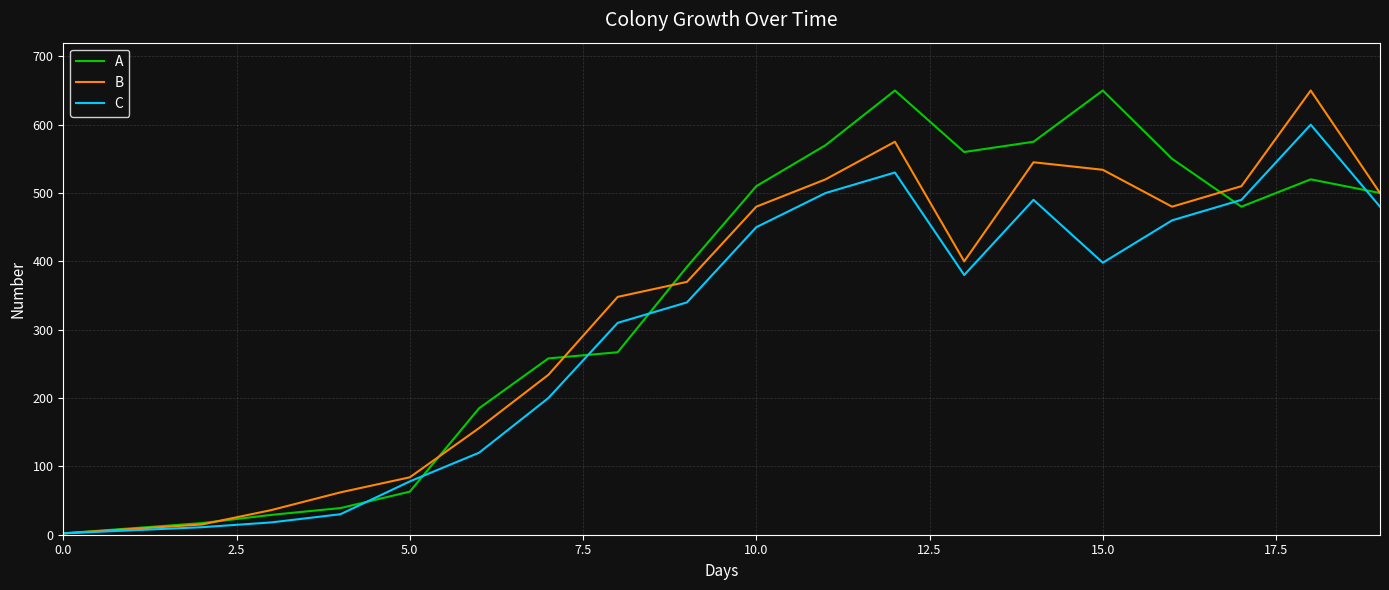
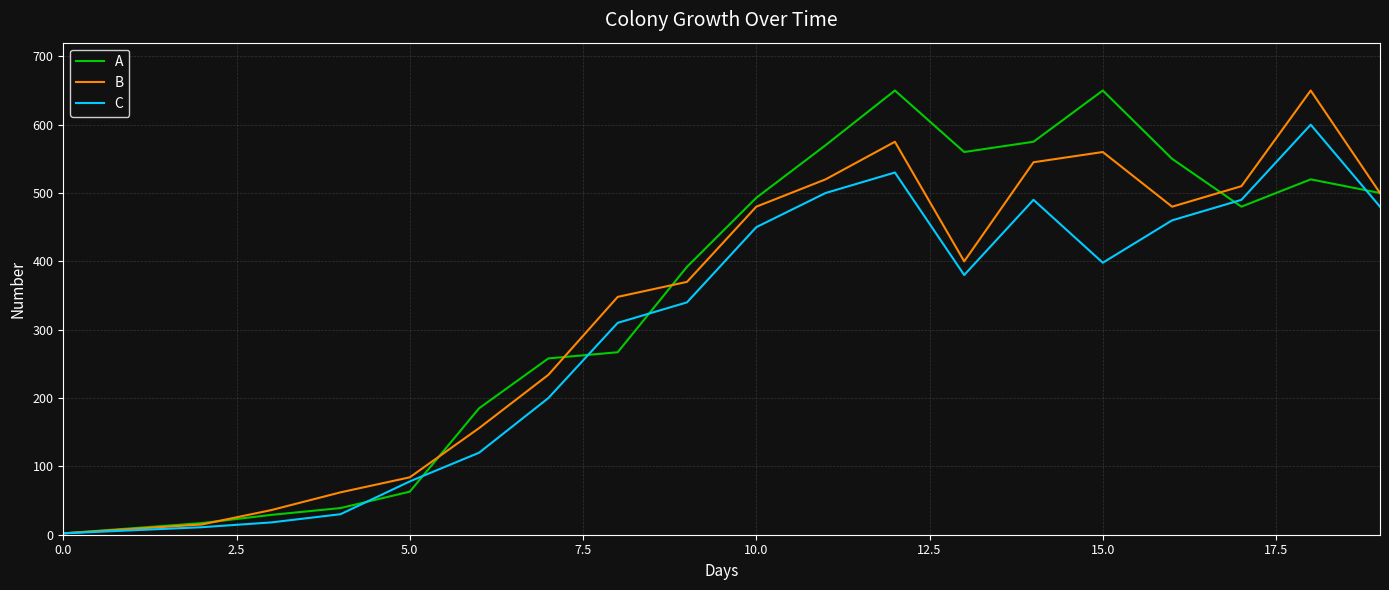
A, 10.0: 510 -> 490
B, 15.0: 530 -> 560
